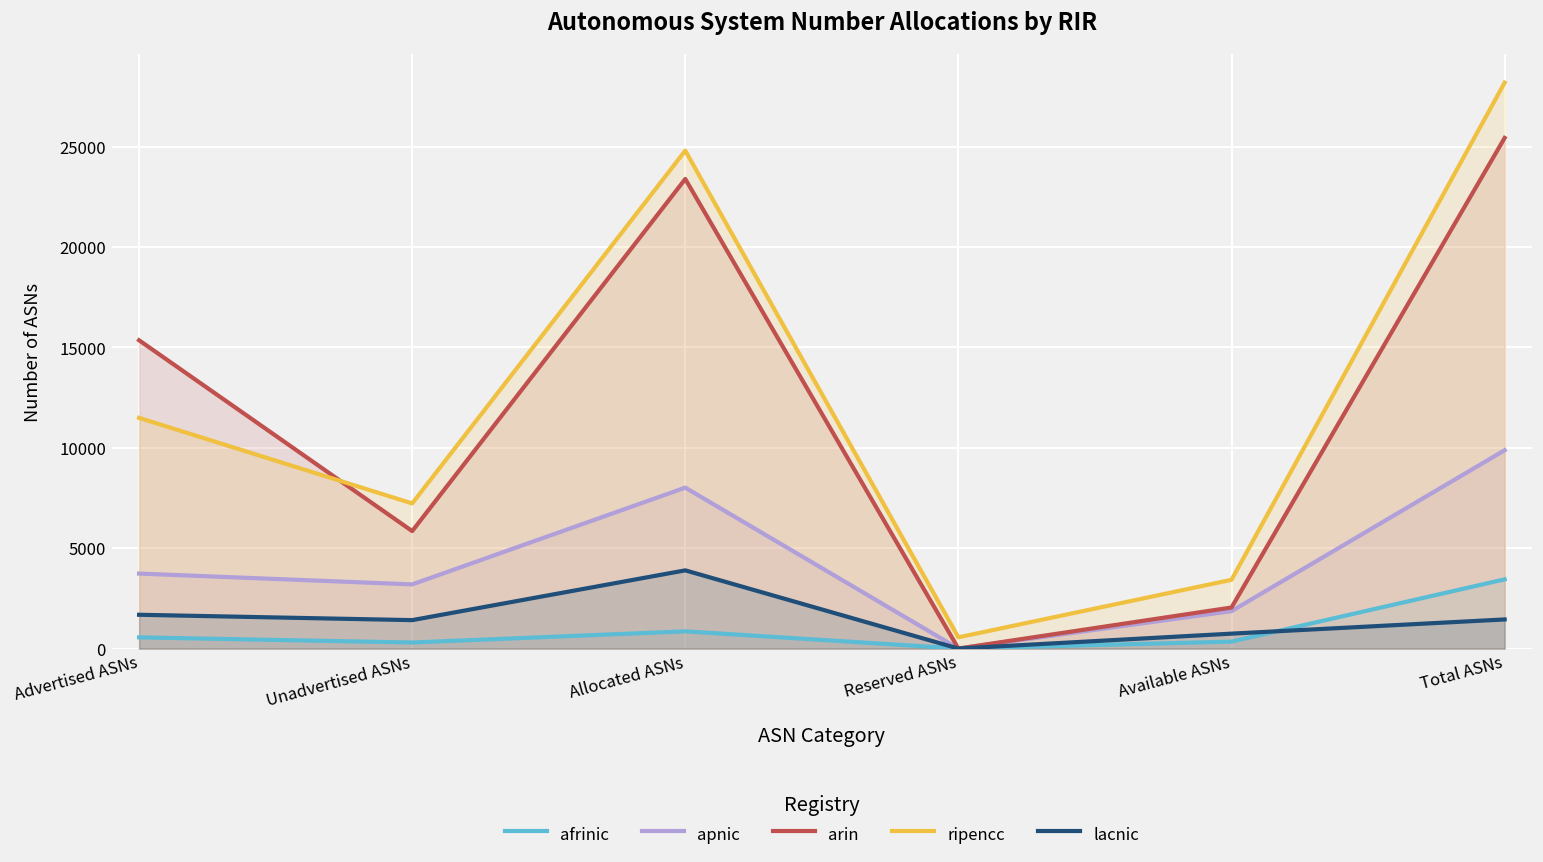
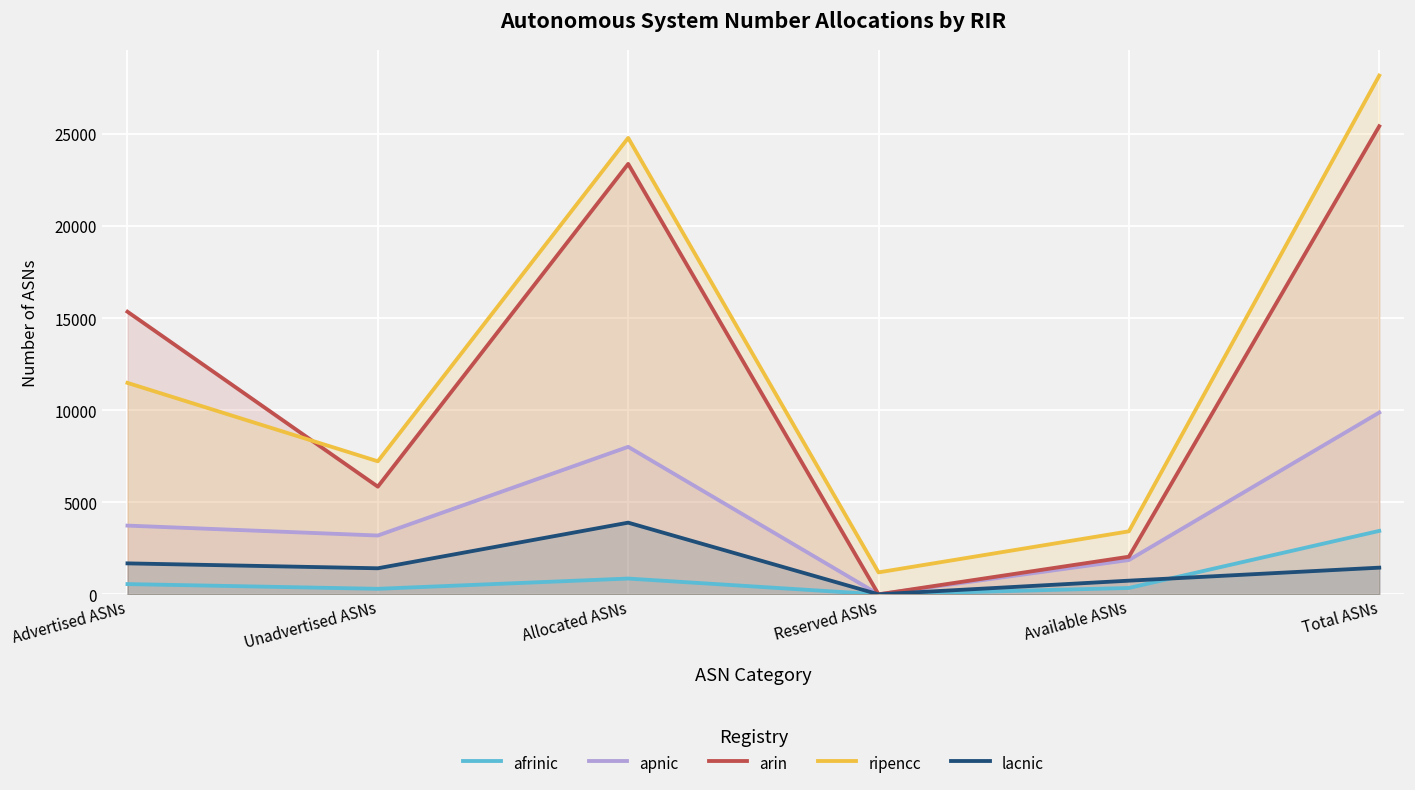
ripencc, Reserved ASNs: 600 -> 1200
